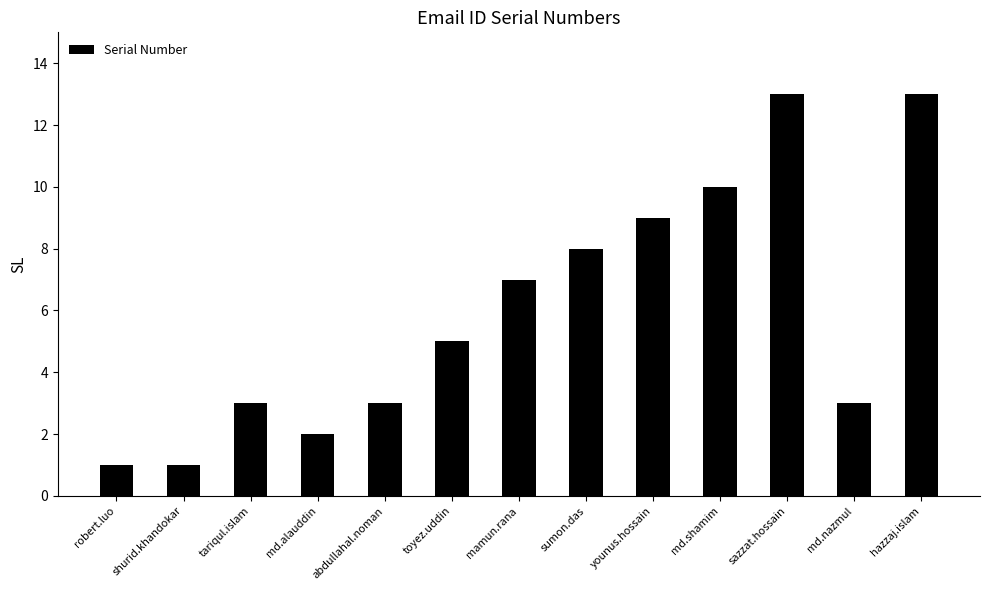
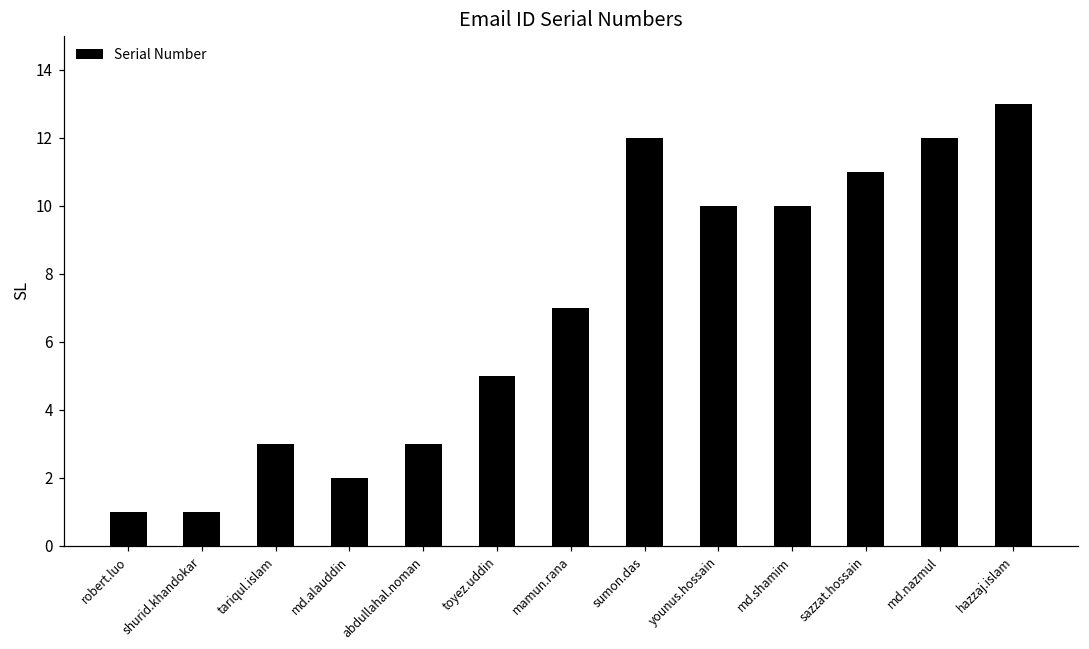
sumon.das: 8 -> 12
younus.hossain: 9 -> 10
sazzat.hossain: 13 -> 11
md.nazmul: 3 -> 12
